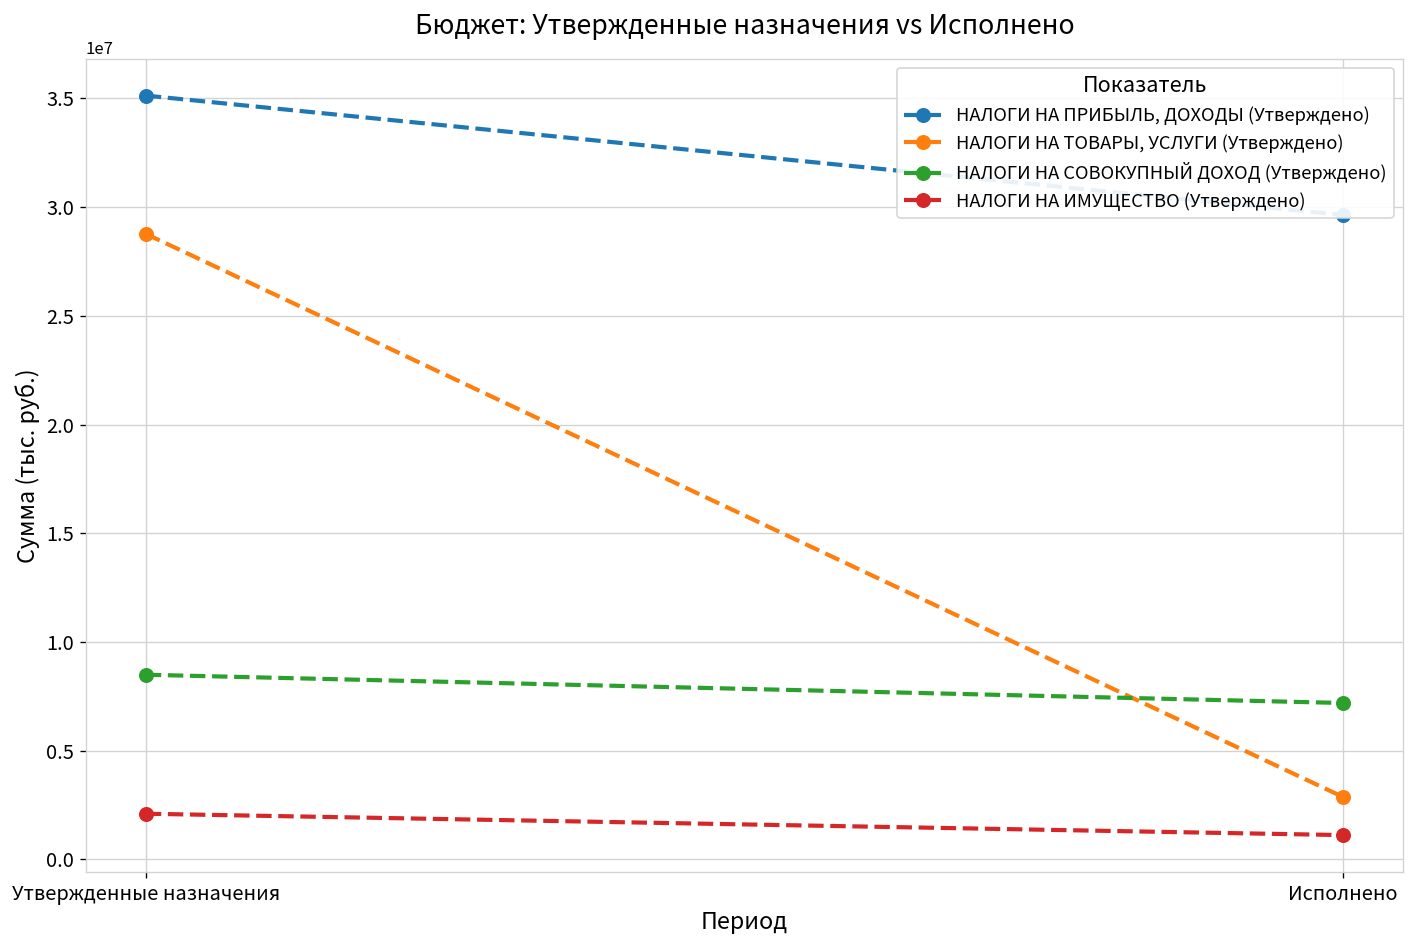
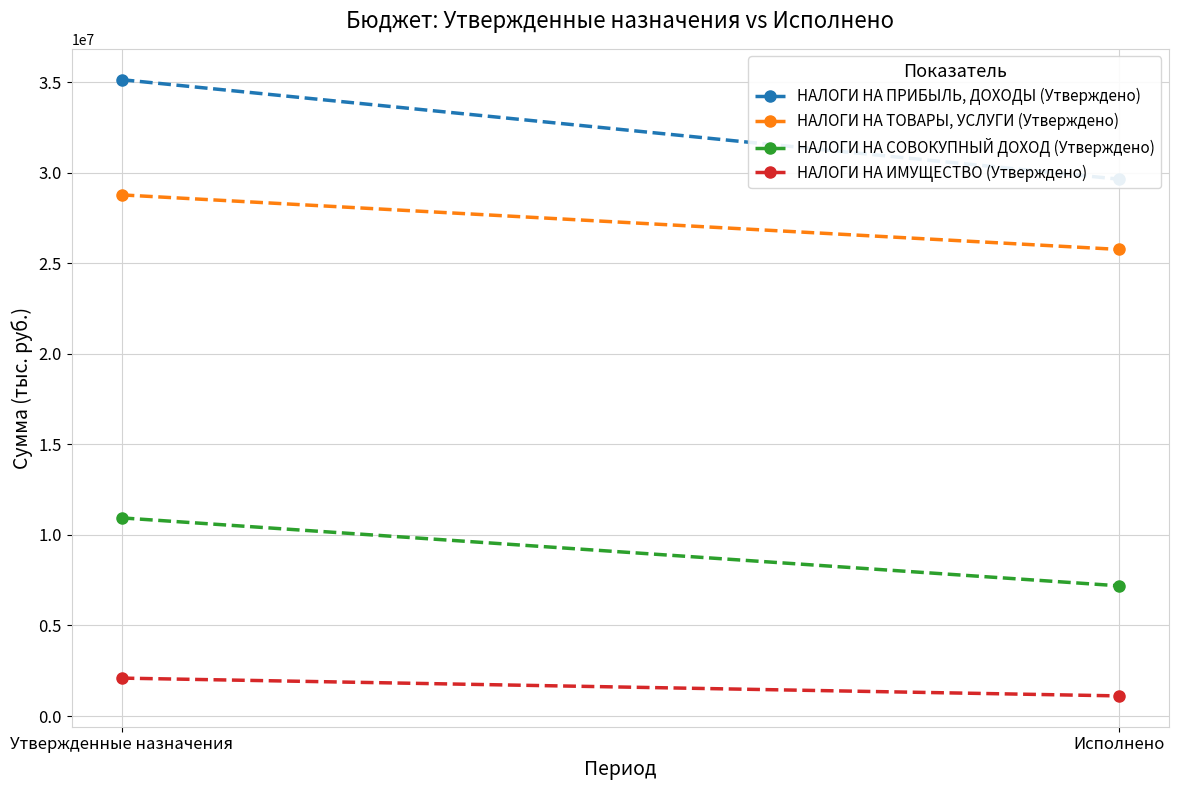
НАЛОГИ НА СОВОКУПНЫЙ ДОХОД (Утверждено), Утвержденные назначения: 8500000 -> 10900000
НАЛОГИ НА ТОВАРЫ, УСЛУГИ (Утверждено), Исполнено: 2900000 -> 25800000
